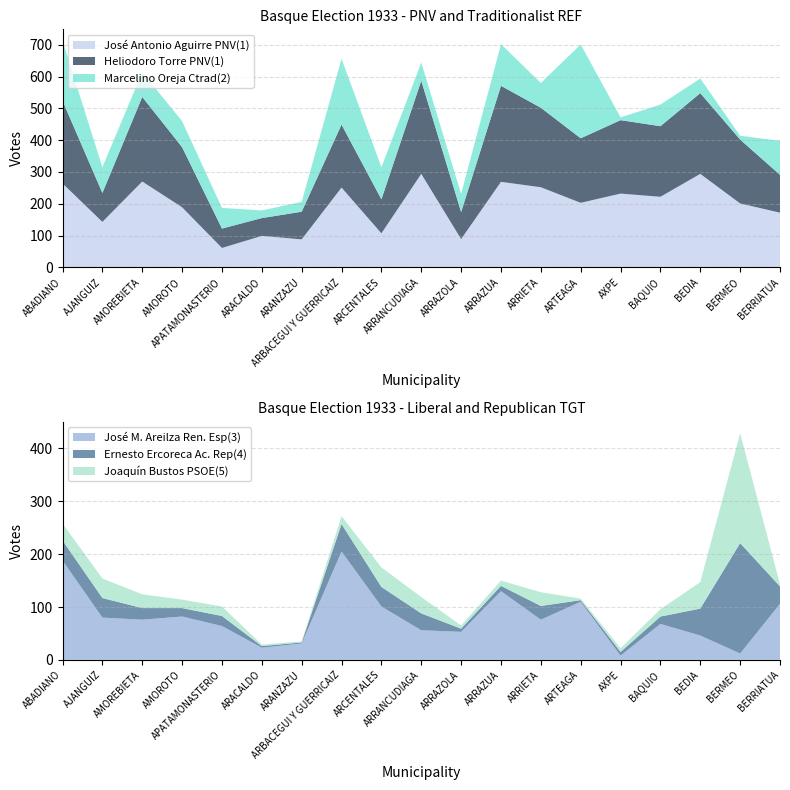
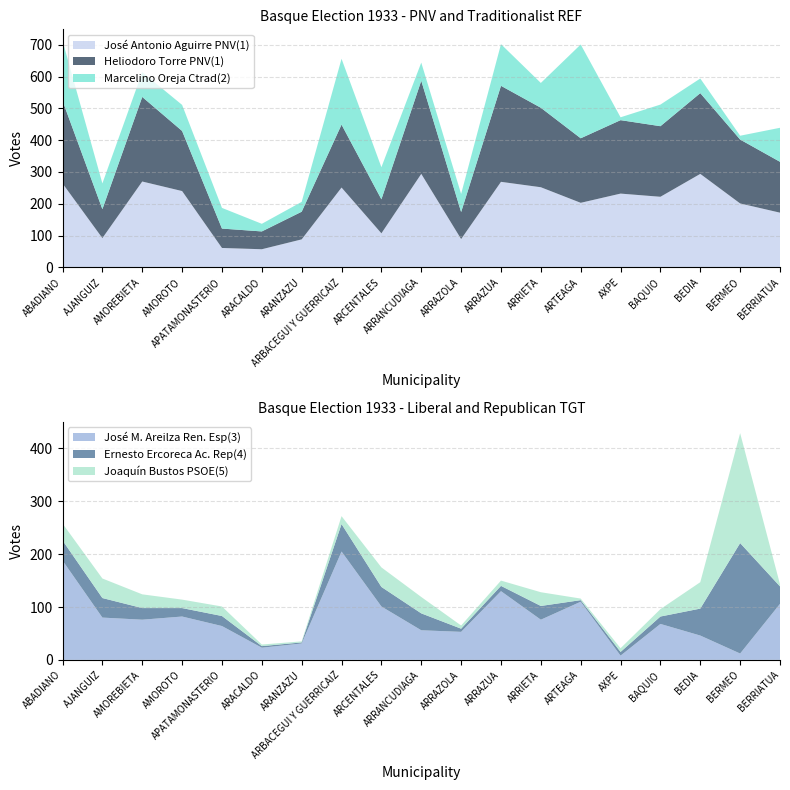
Basque Election 1933 - PNV and Traditionalist REF, José Antonio Aguirre PNV(1), AJANGUIZ: 140 -> 90
Basque Election 1933 - PNV and Traditionalist REF, José Antonio Aguirre PNV(1), AMOROTO: 190 -> 240
Basque Election 1933 - PNV and Traditionalist REF, José Antonio Aguirre PNV(1), ARACALDO: 100 -> 60
Basque Election 1933 - PNV and Traditionalist REF, Heliodoro Torre PNV(1), BERRIATUA: 120 -> 160
